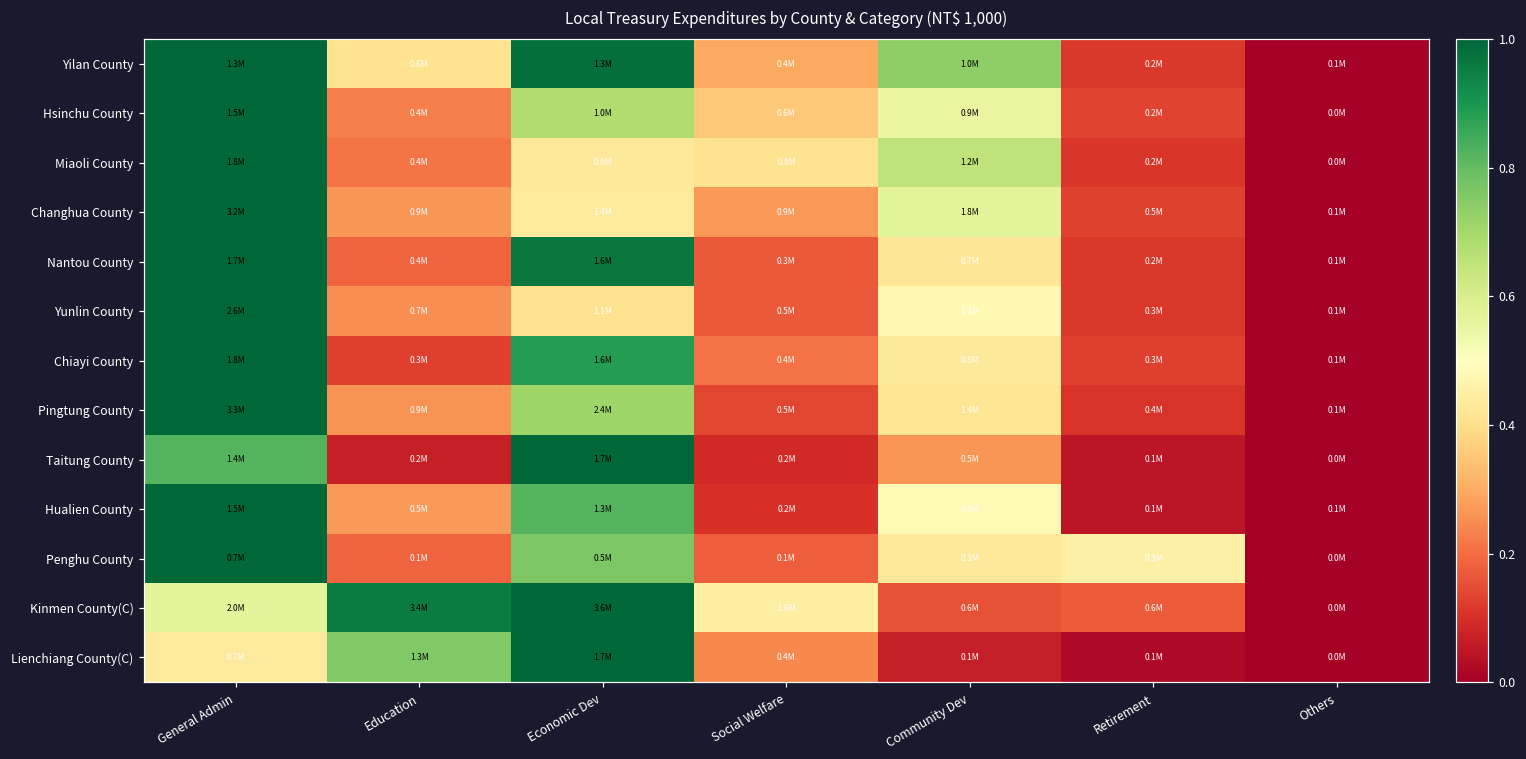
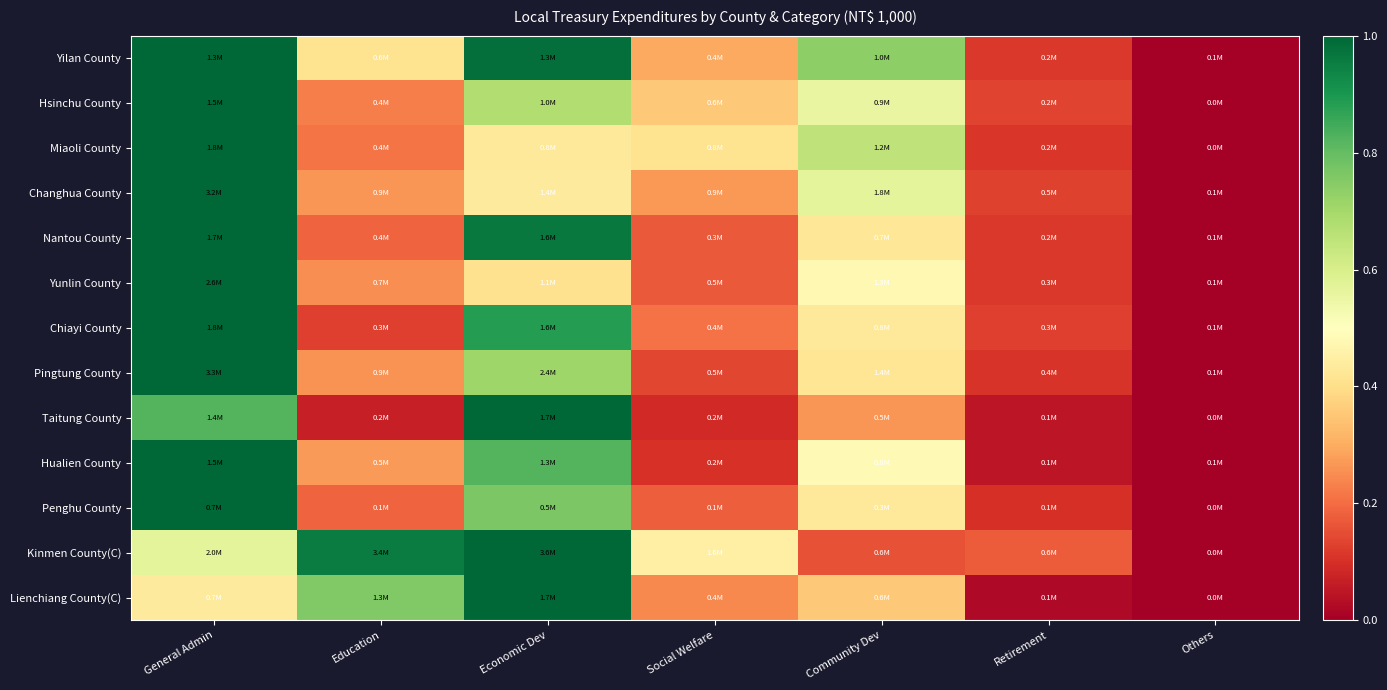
Penghu County, Retirement: 0.3M -> 0.1M
Lienchiang County(C), Community Dev: 0.1M -> 0.6M
